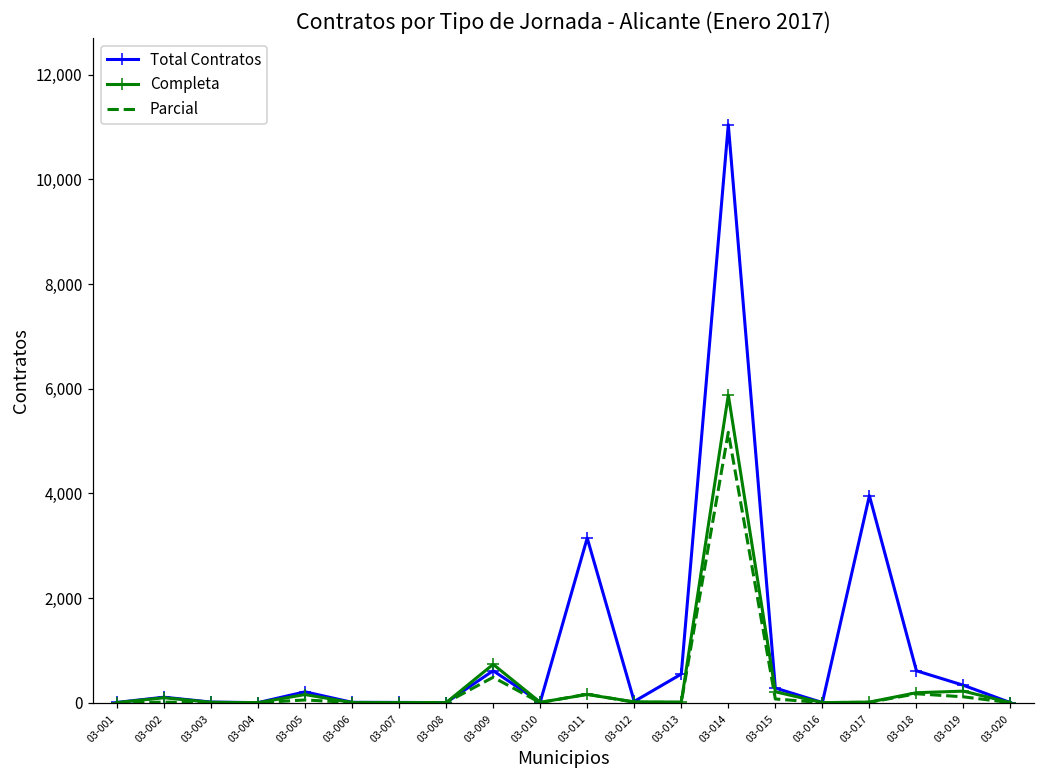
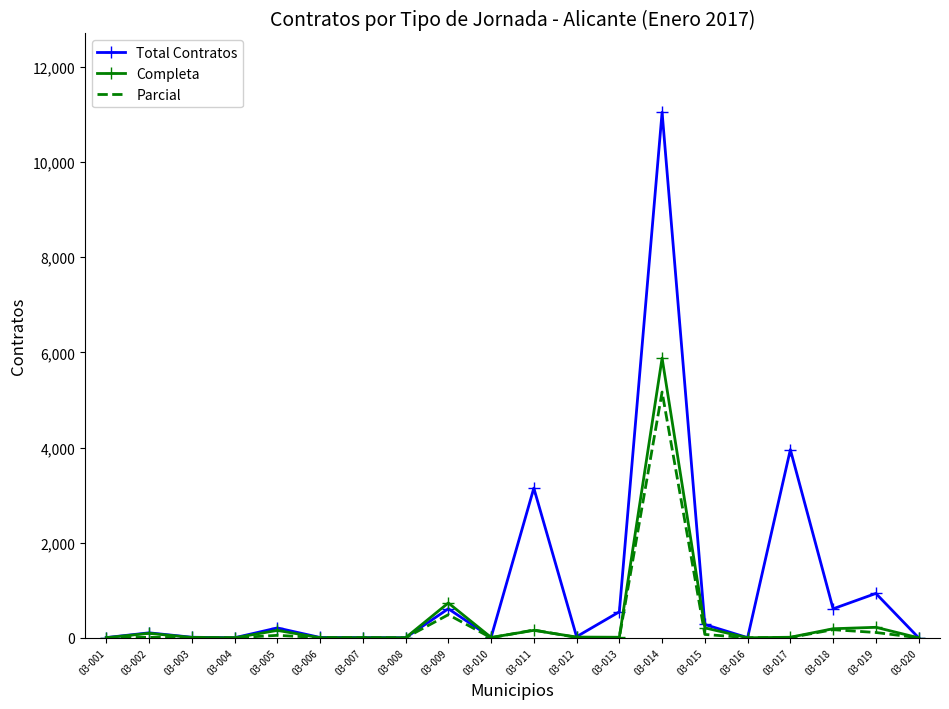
Total Contratos, 03-019: 300 -> 900
